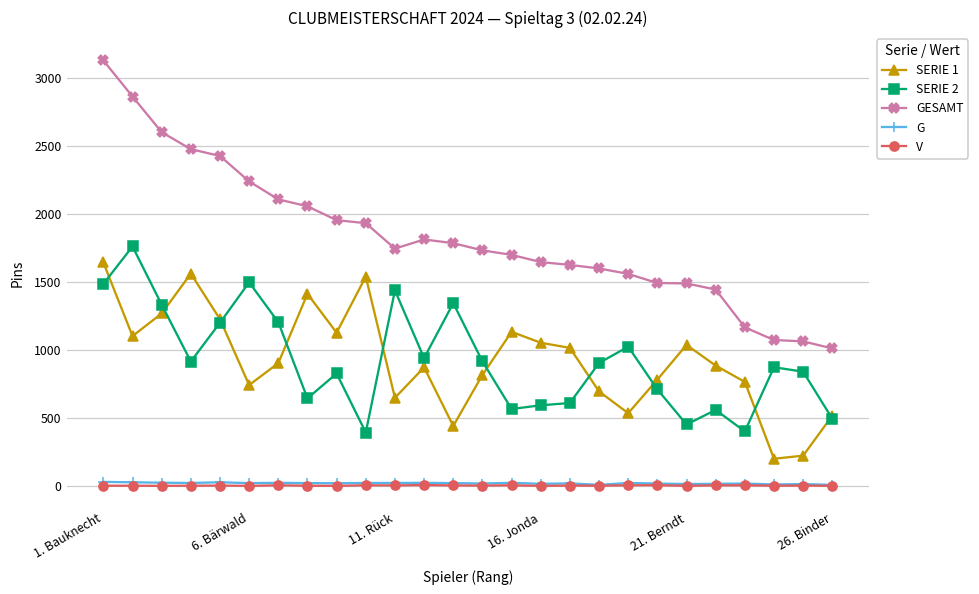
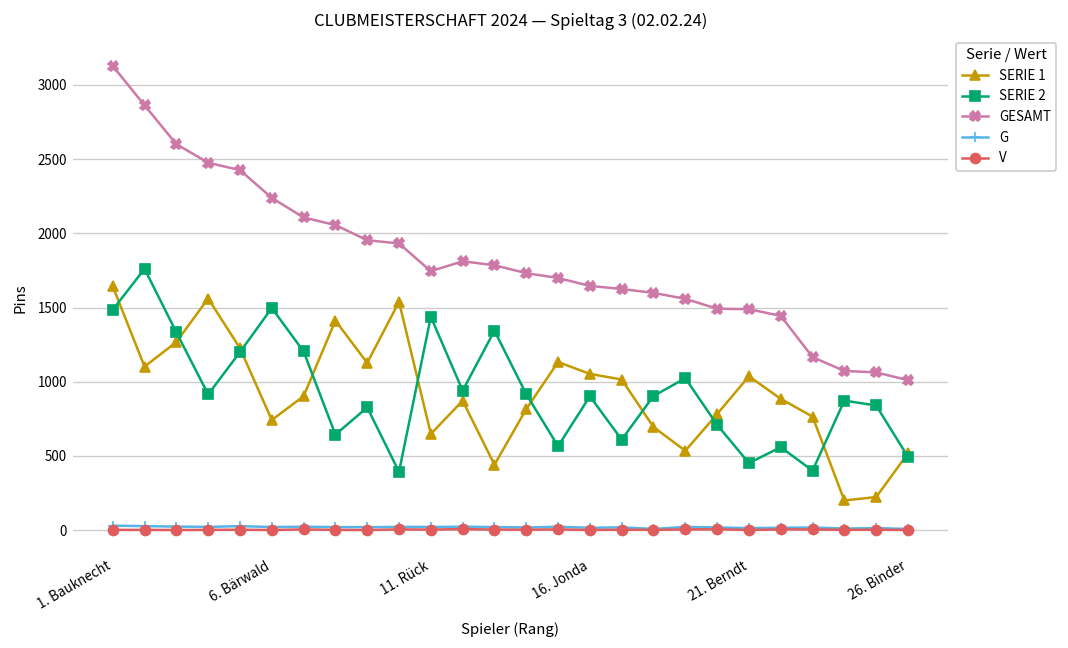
SERIE 2, 16. Jonda: 590 -> 900
